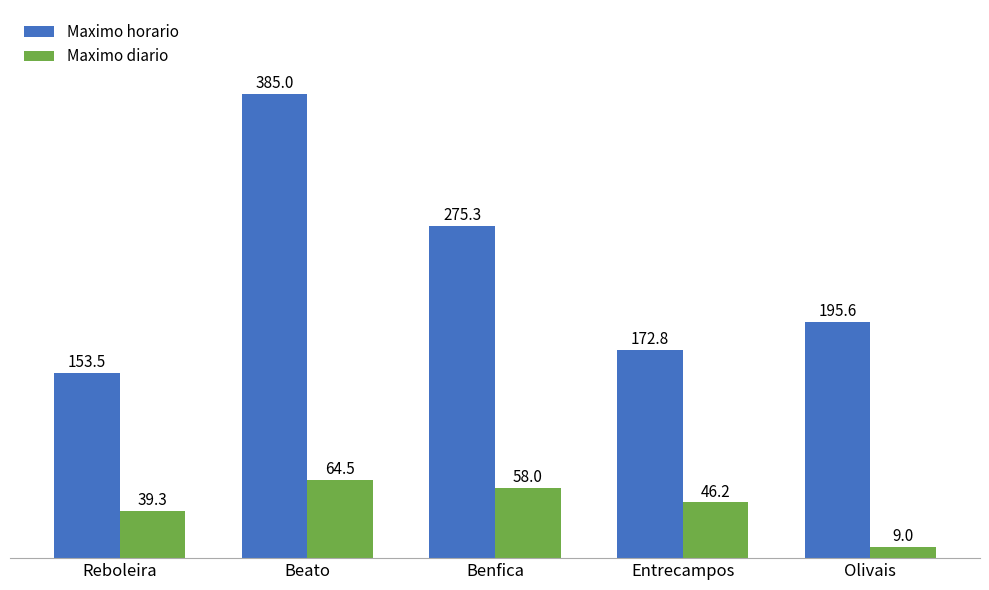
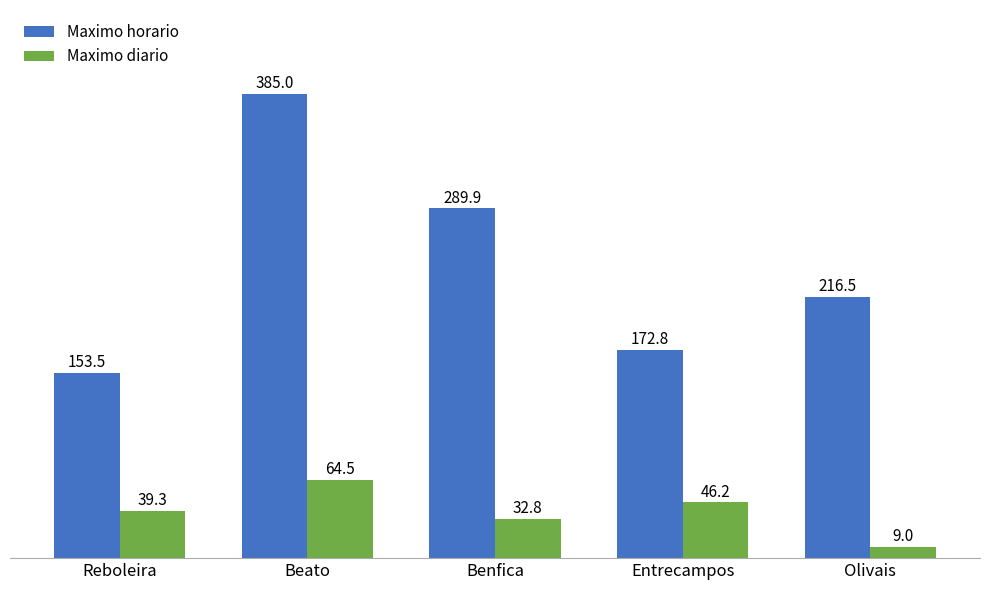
Maximo horario, Benfica: 275.3 -> 289.9
Maximo diario, Benfica: 58.0 -> 32.8
Maximo horario, Olivais: 195.6 -> 216.5
